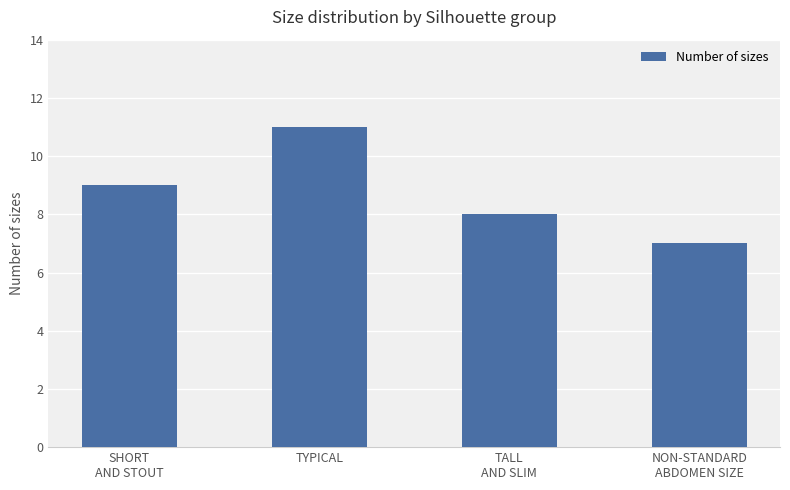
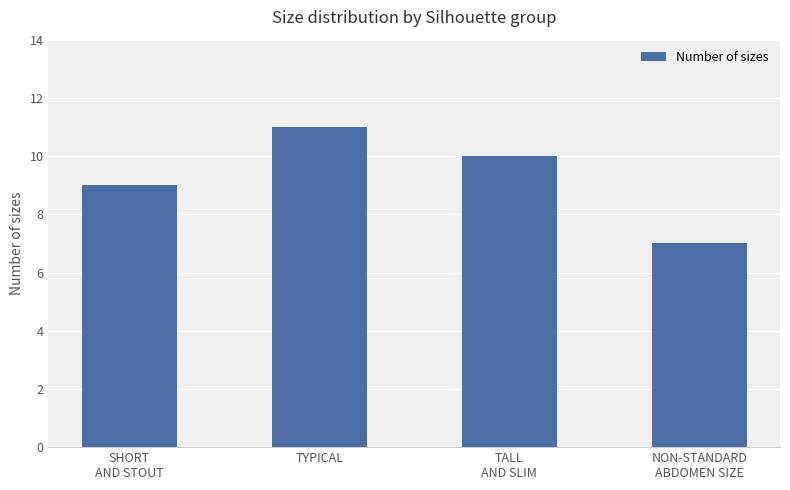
TALL AND SLIM: 8 -> 10
